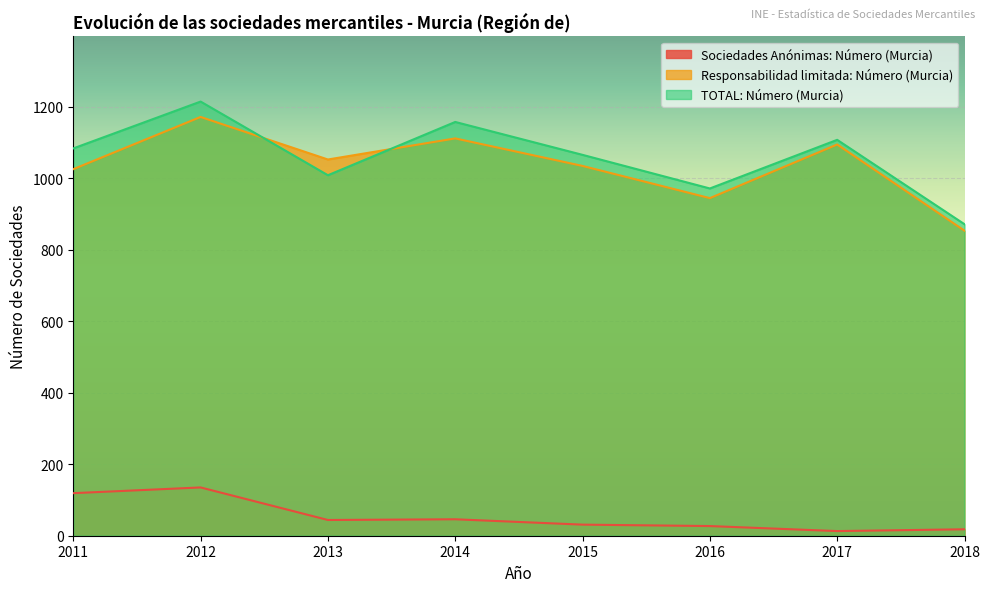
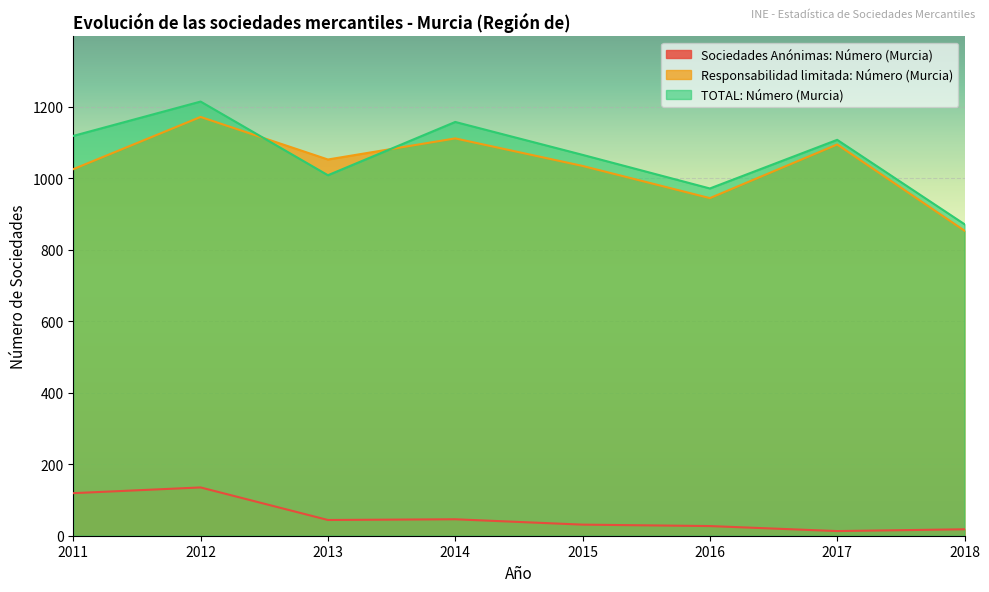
TOTAL: Número (Murcia), 2011: 1080 -> 1120
